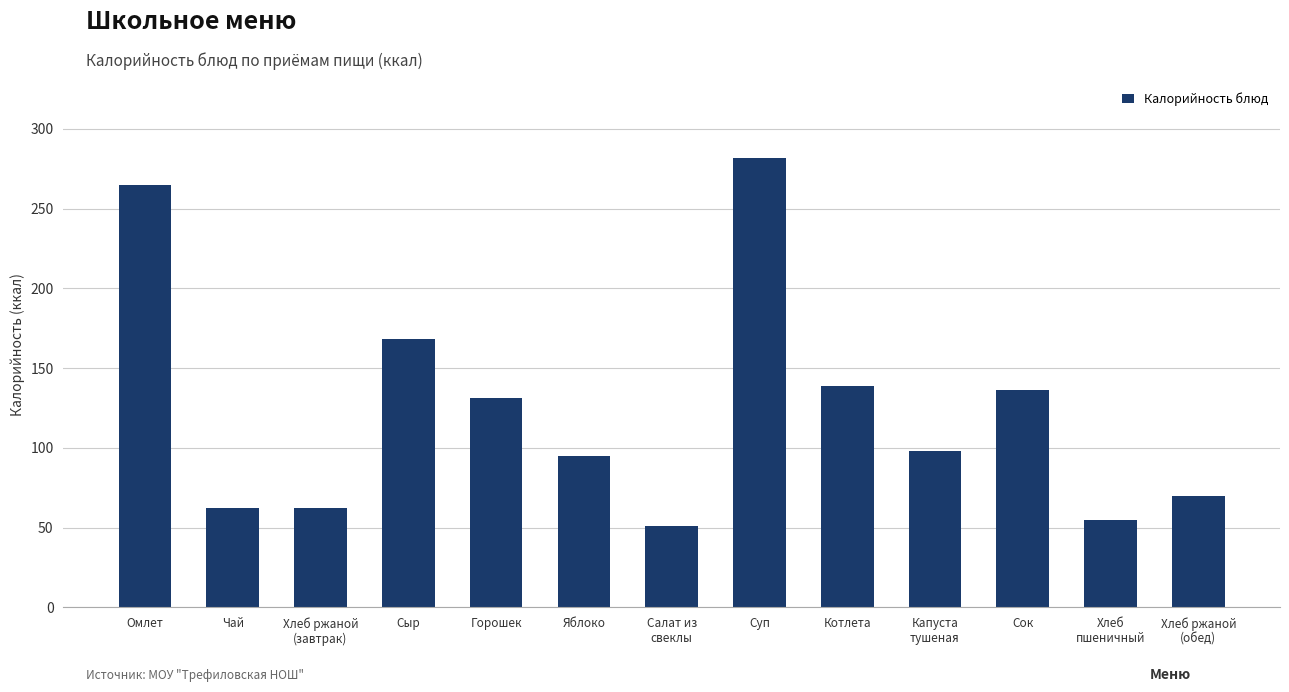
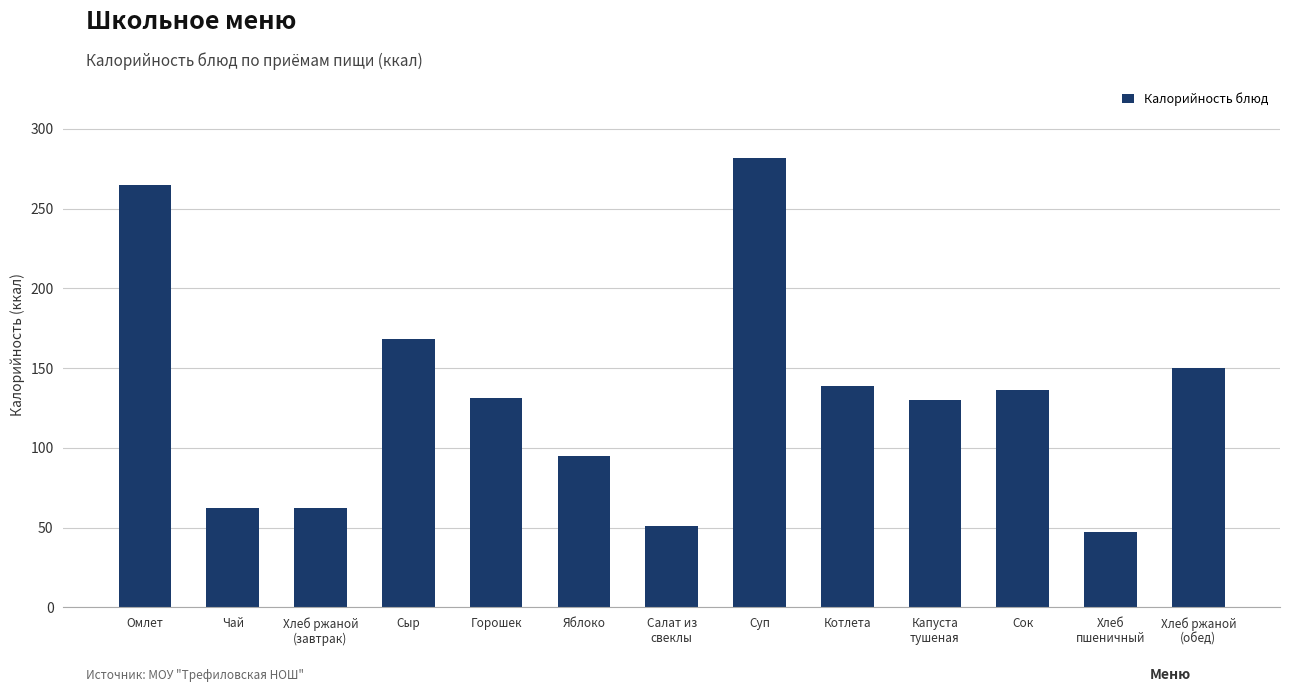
Капуста тушеная: 98 -> 130
Хлеб пшеничный: 55 -> 47
Хлеб ржаной (обед): 70 -> 150
